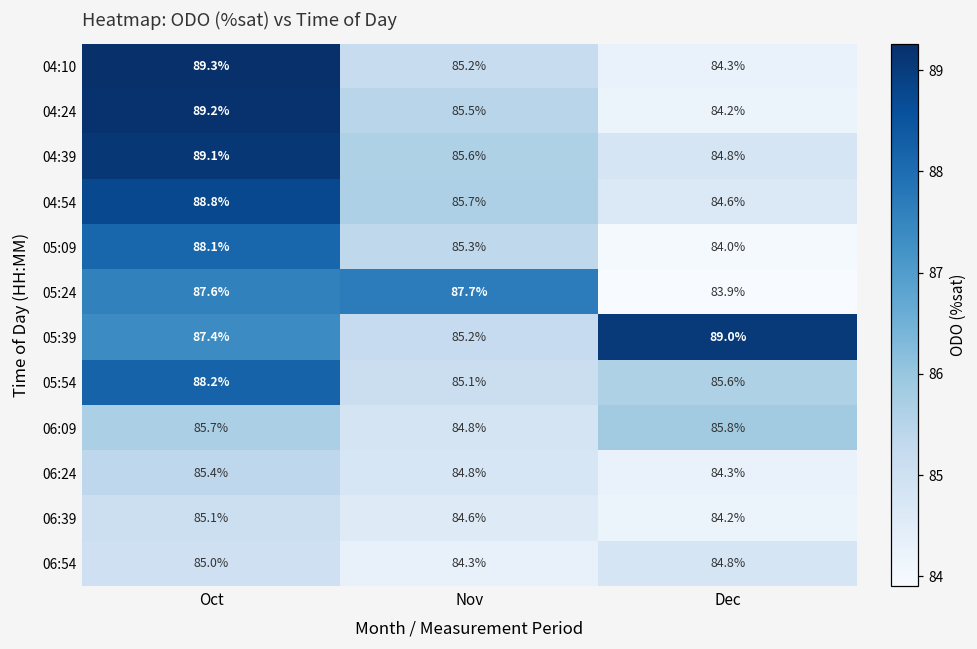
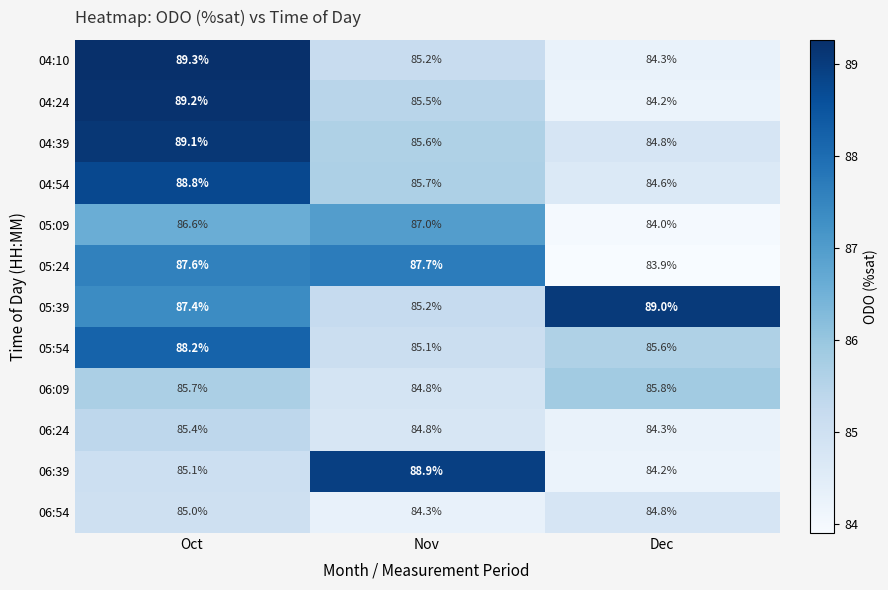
05:09, Oct: 88.1% -> 86.6%
05:09, Nov: 85.3% -> 87.0%
06:39, Nov: 84.6% -> 88.9%
